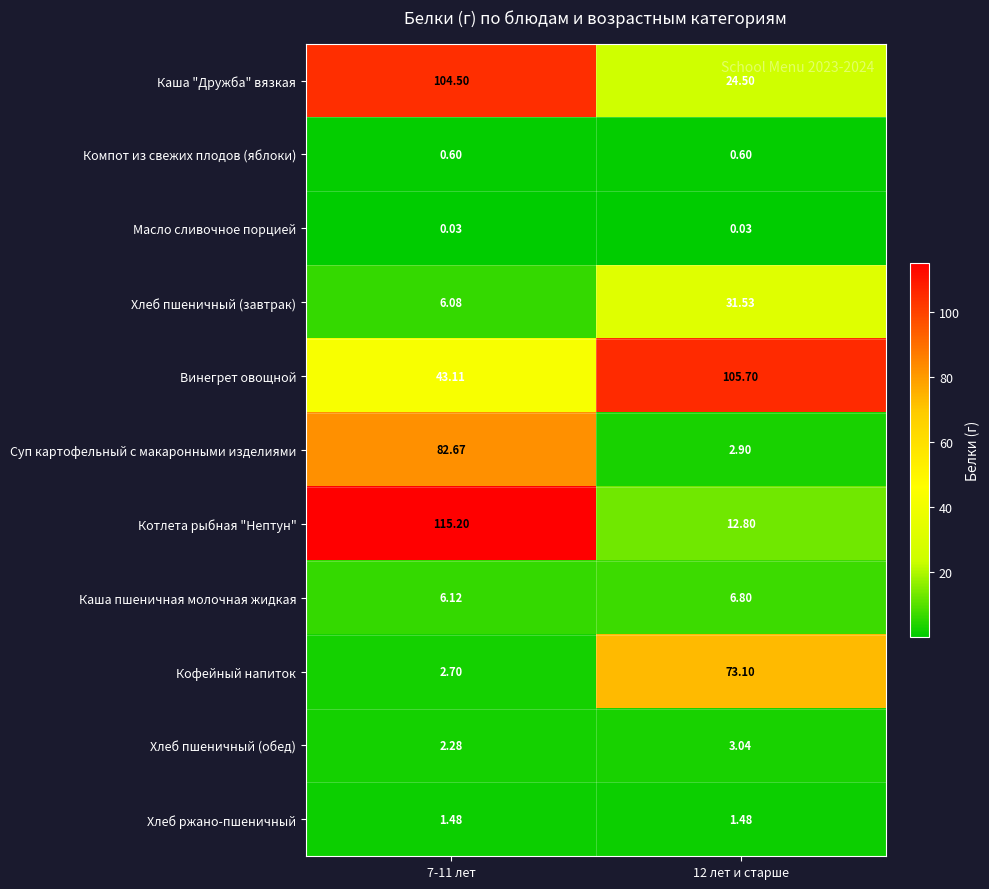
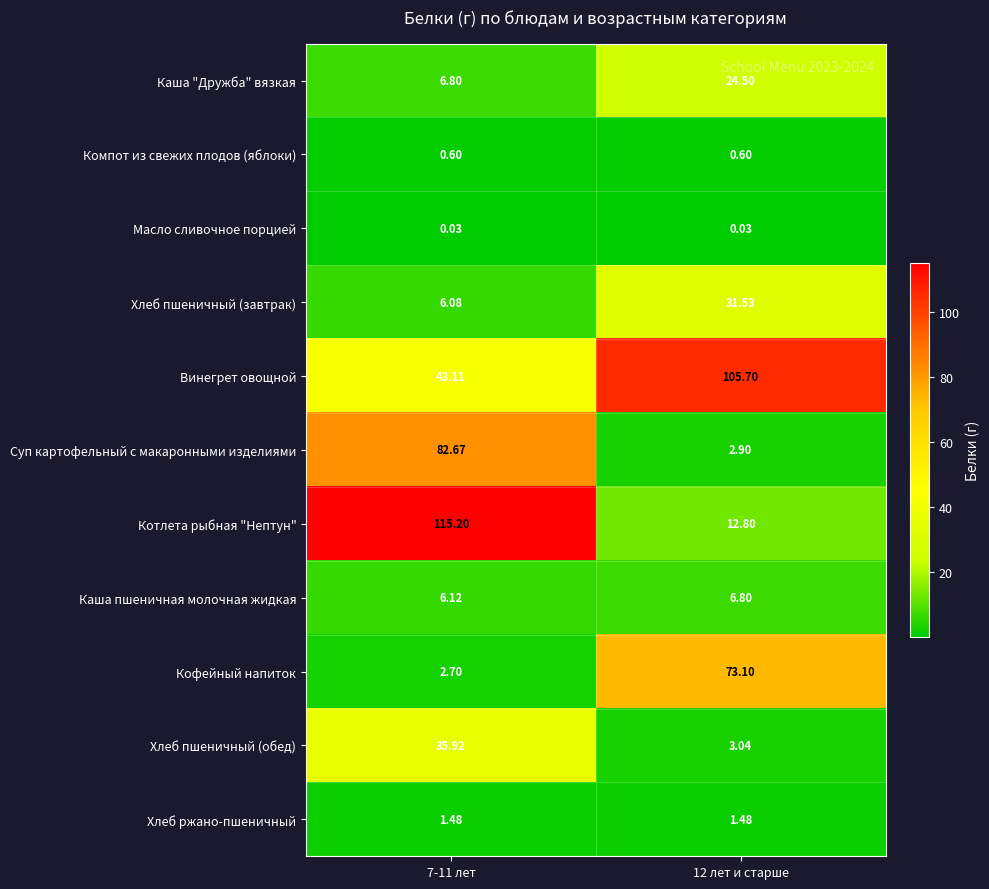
Каша "Дружба" вязкая, 7-11 лет: 104.50 -> 6.80
Хлеб пшеничный (обед), 7-11 лет: 2.28 -> 35.92
